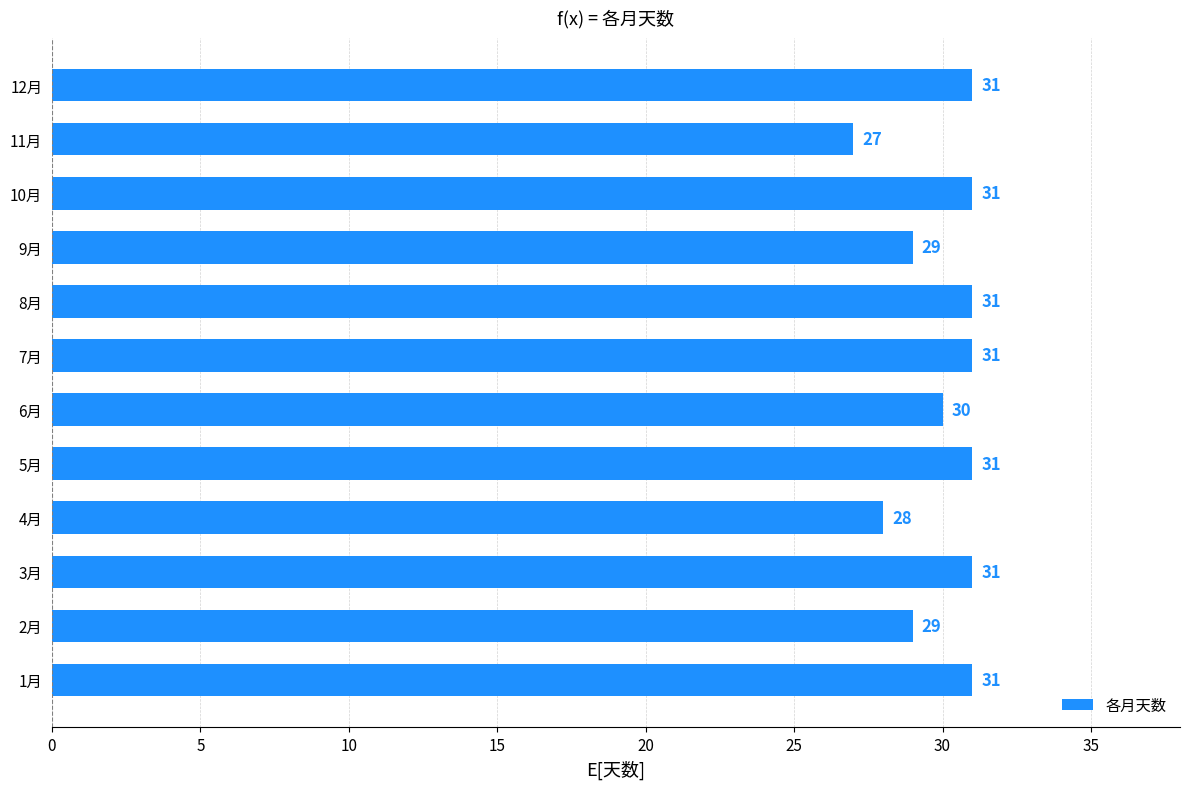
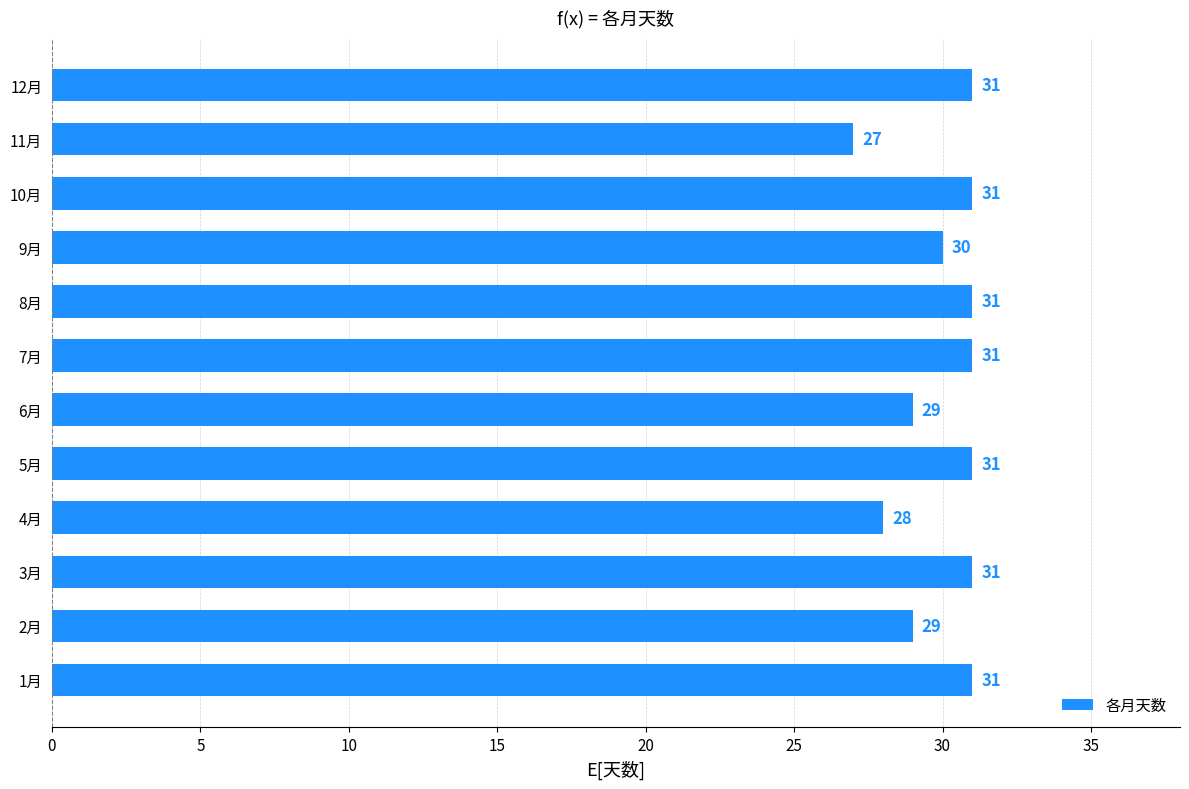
9月: 29 -> 30
6月: 30 -> 29
